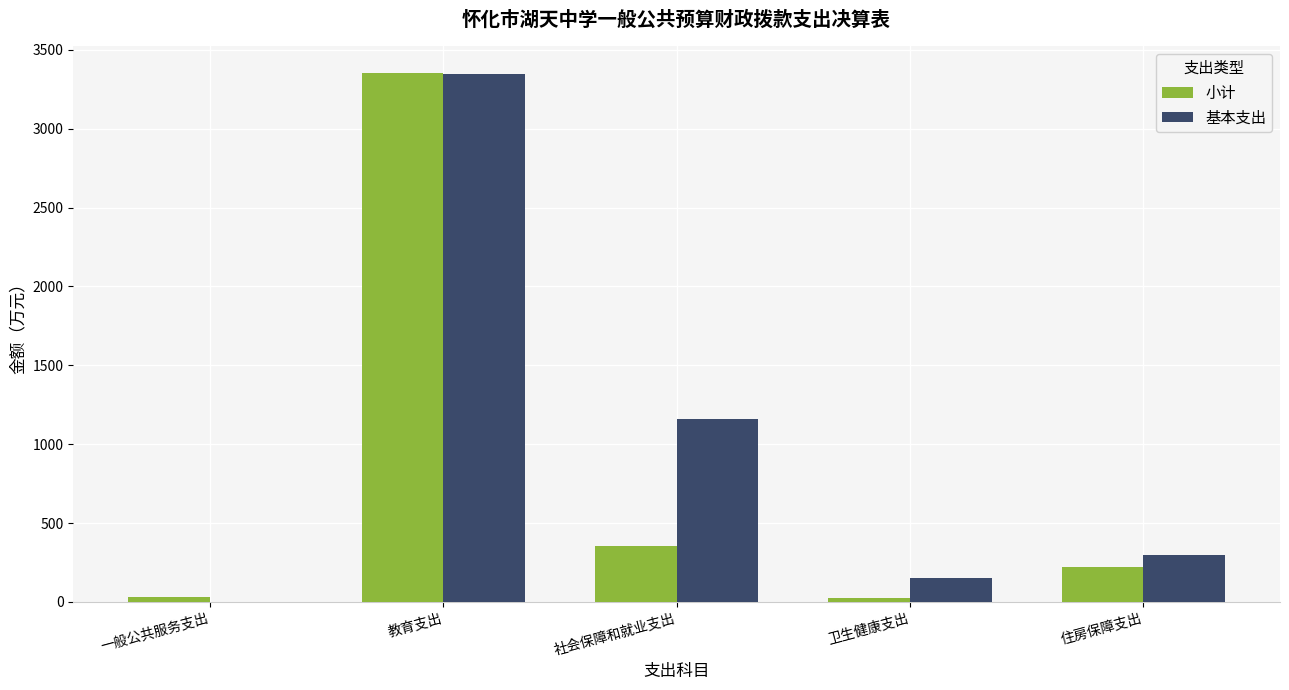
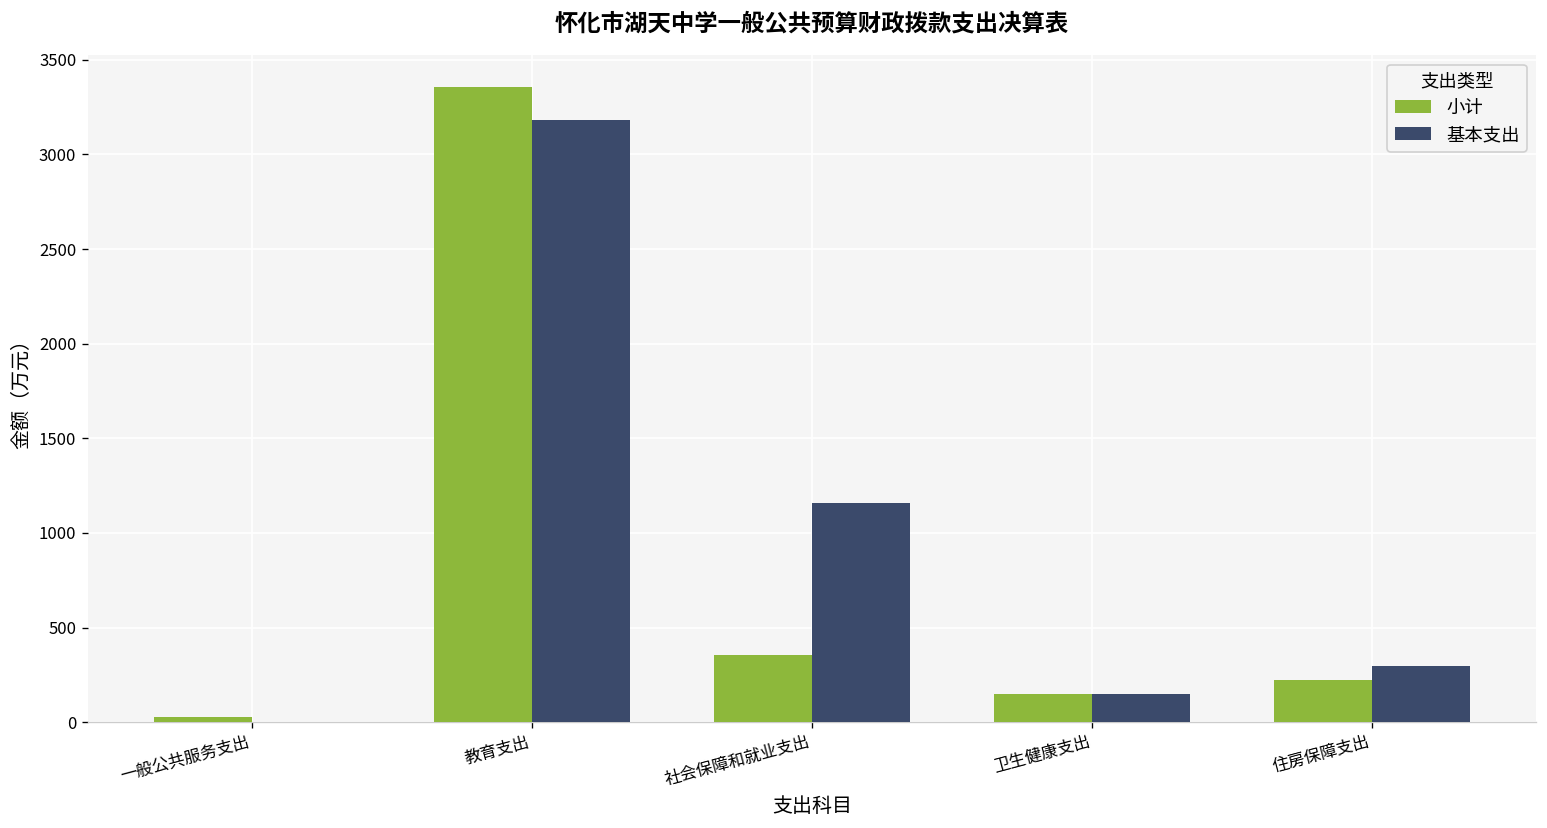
基本支出, 教育支出: 3350 -> 3180
小计, 卫生健康支出: 30 -> 150
